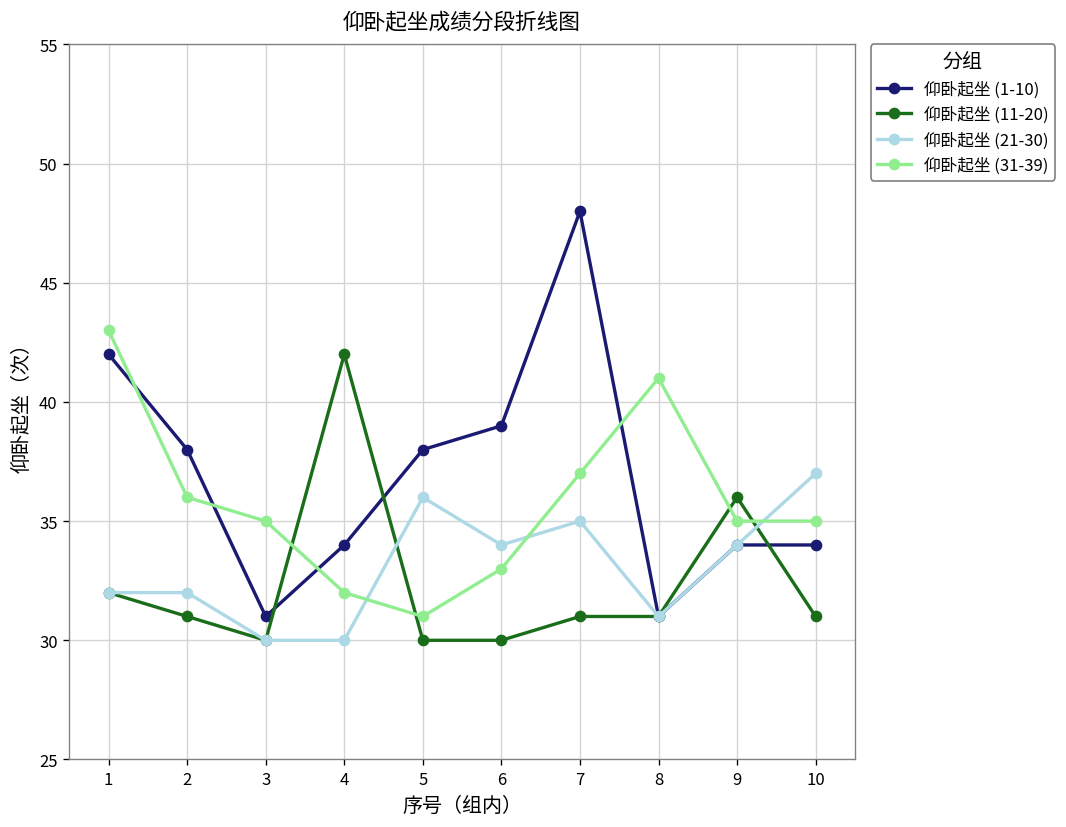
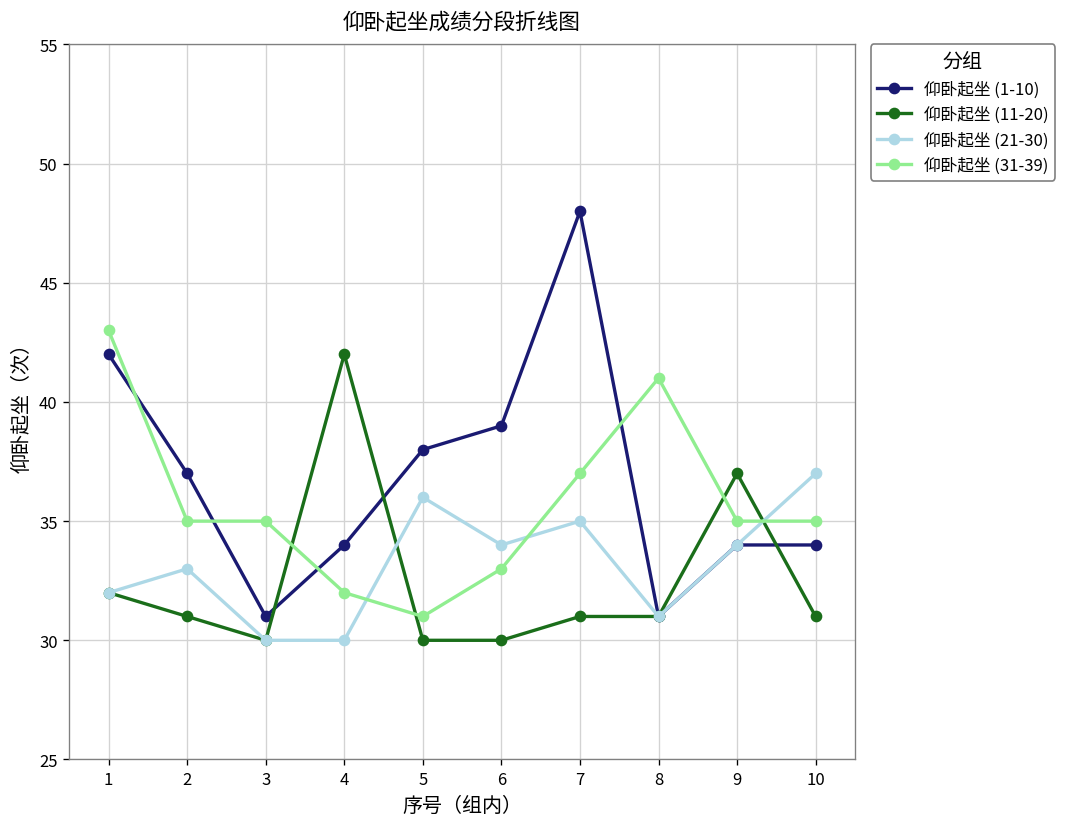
仰卧起坐 (1-10), 2: 38 -> 37
仰卧起坐 (21-30), 2: 32 -> 33
仰卧起坐 (31-39), 2: 36 -> 35
仰卧起坐 (11-20), 9: 36 -> 37
